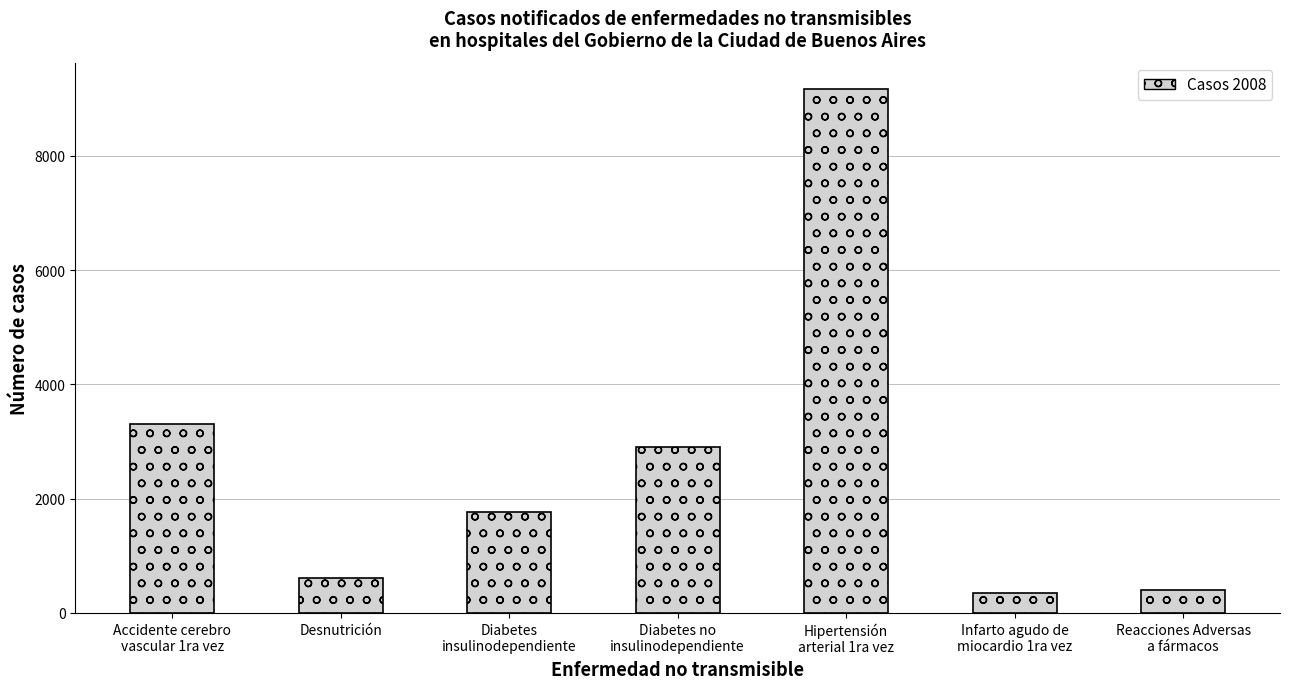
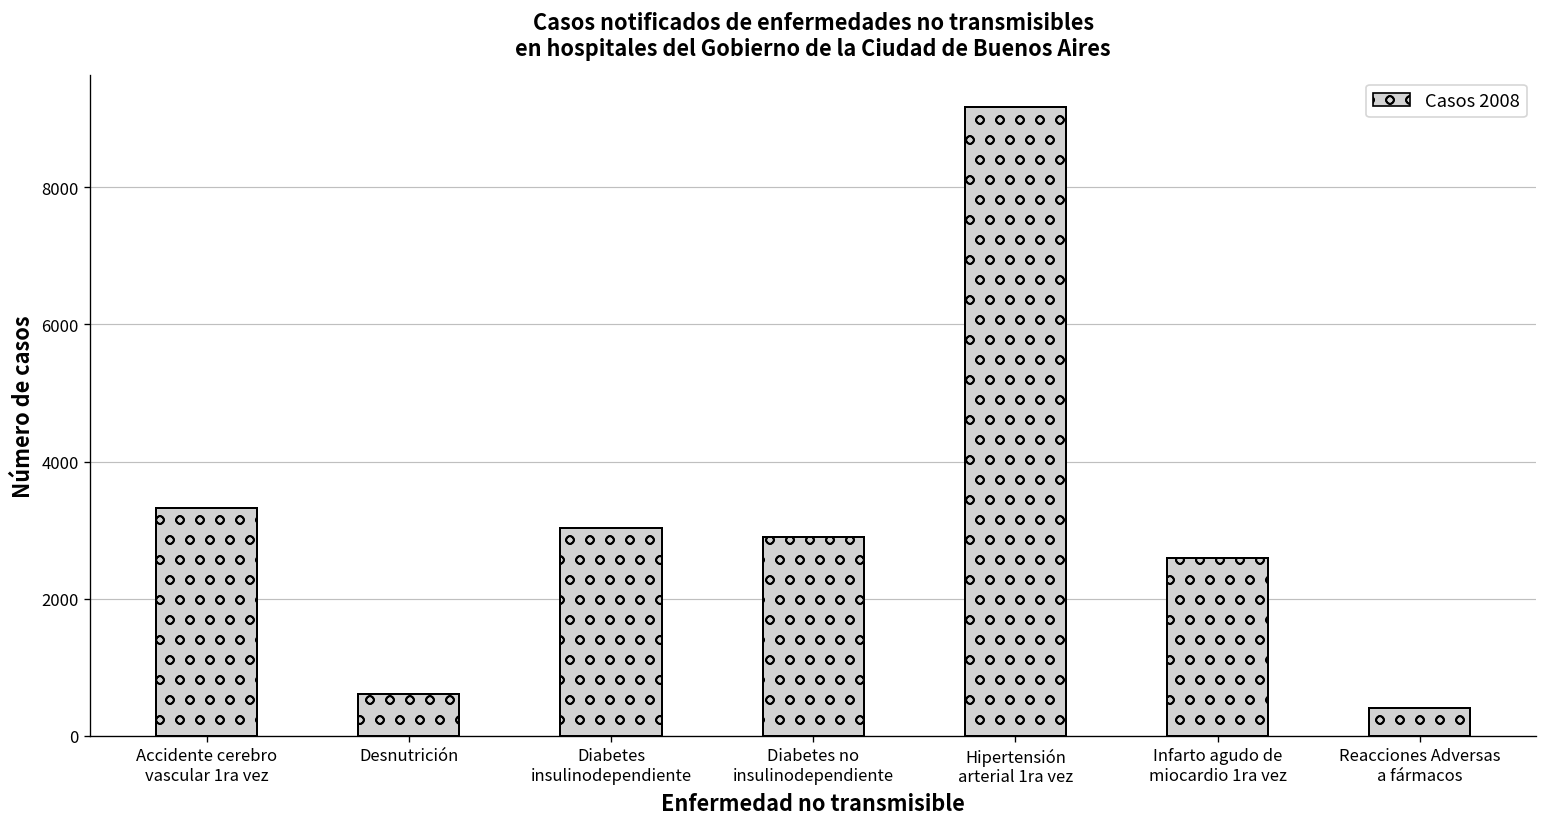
Diabetes insulinodependiente: 1800 -> 3000
Infarto agudo de miocardio 1ra vez: 400 -> 2600
